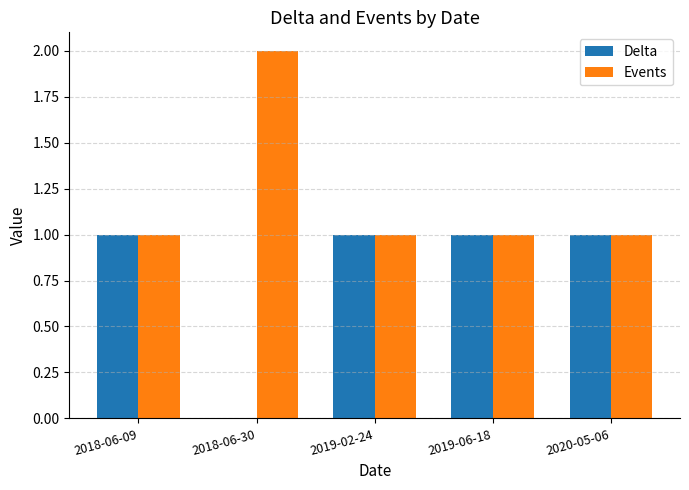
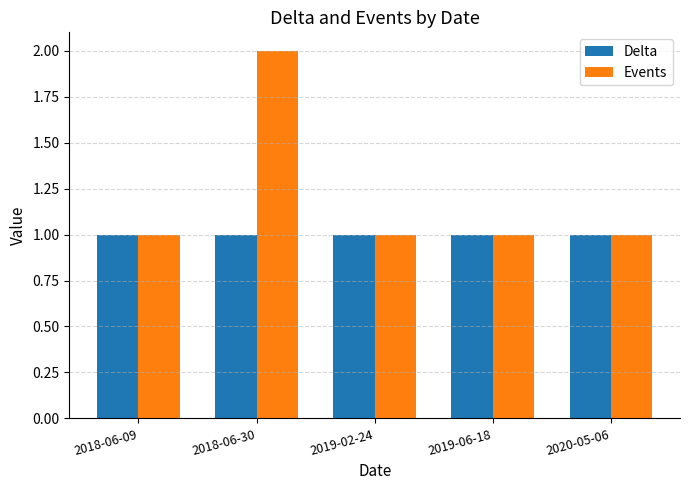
Delta, 2018-06-30: 0 -> 1
